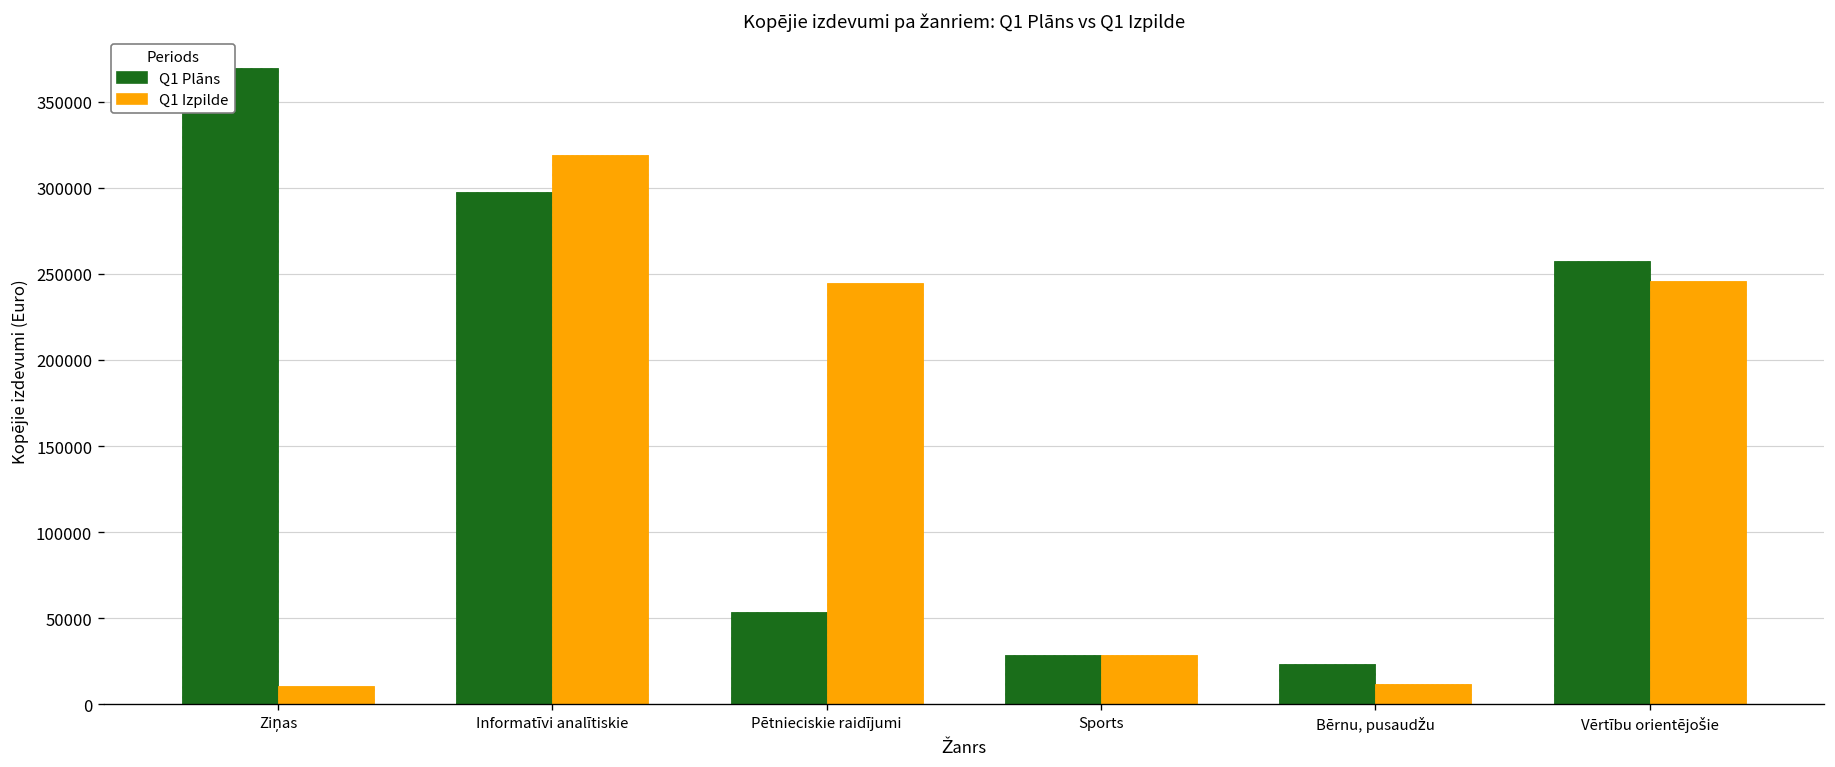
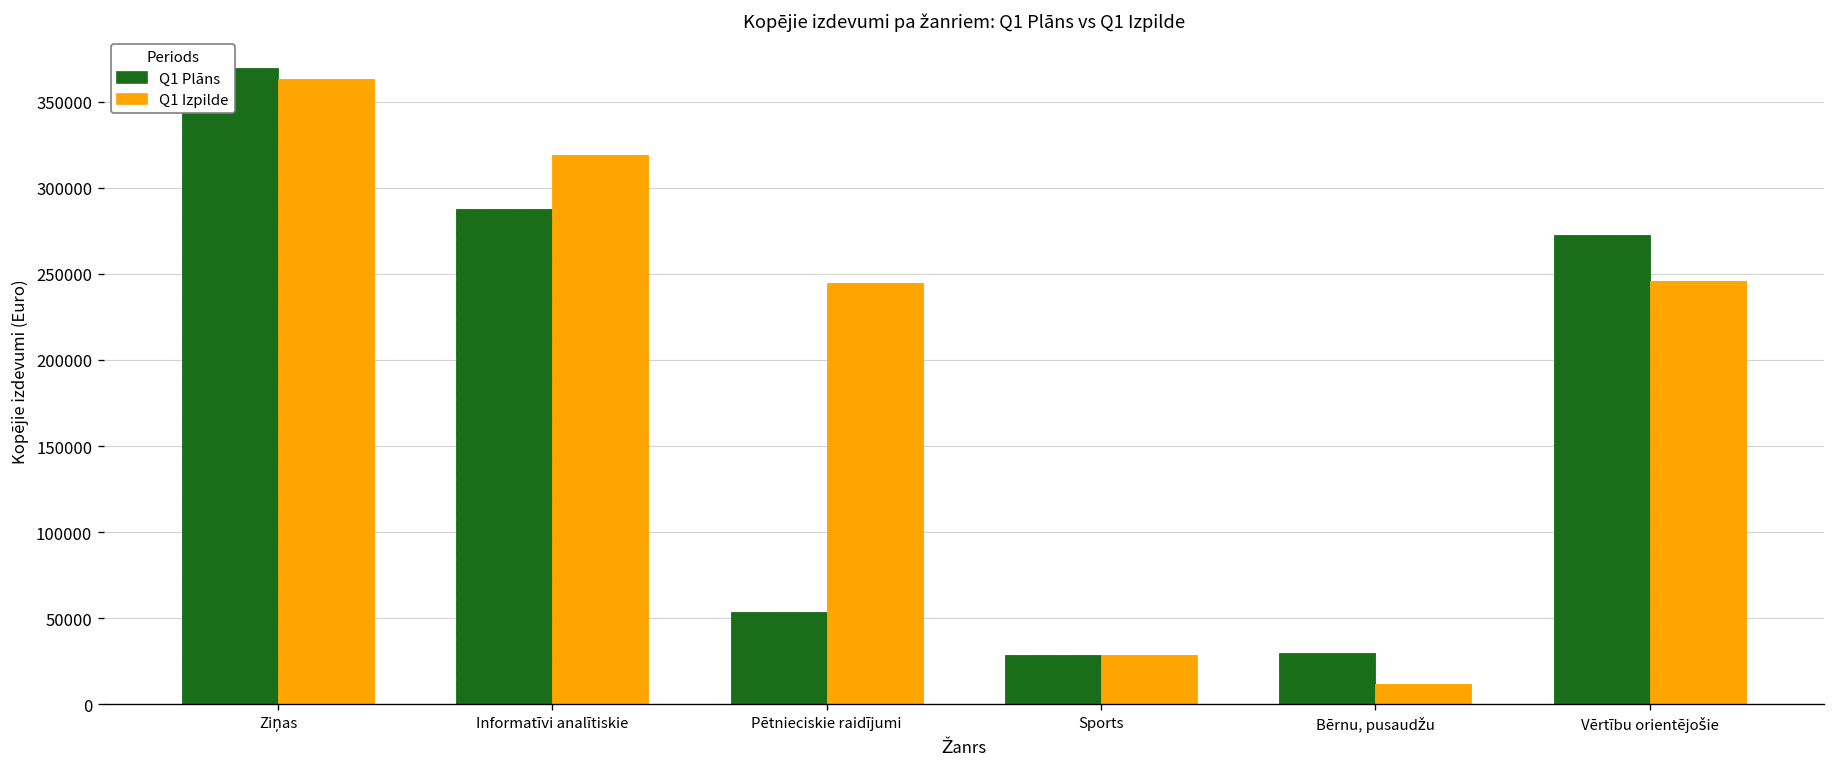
Q1 Izpilde, Ziņas: 11000 -> 363000
Q1 Plāns, Informatīvi analītiskie: 297000 -> 288000
Q1 Plāns, Bērnu, pusaudžu: 24000 -> 30000
Q1 Plāns, Vērtību orientējošie: 258000 -> 272000
